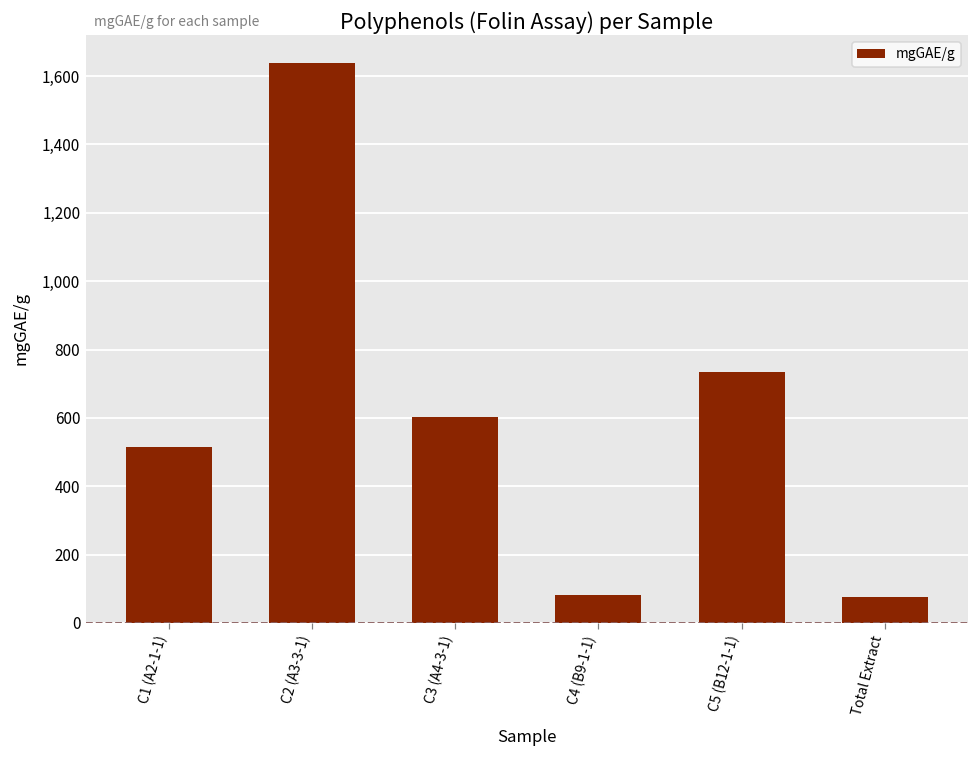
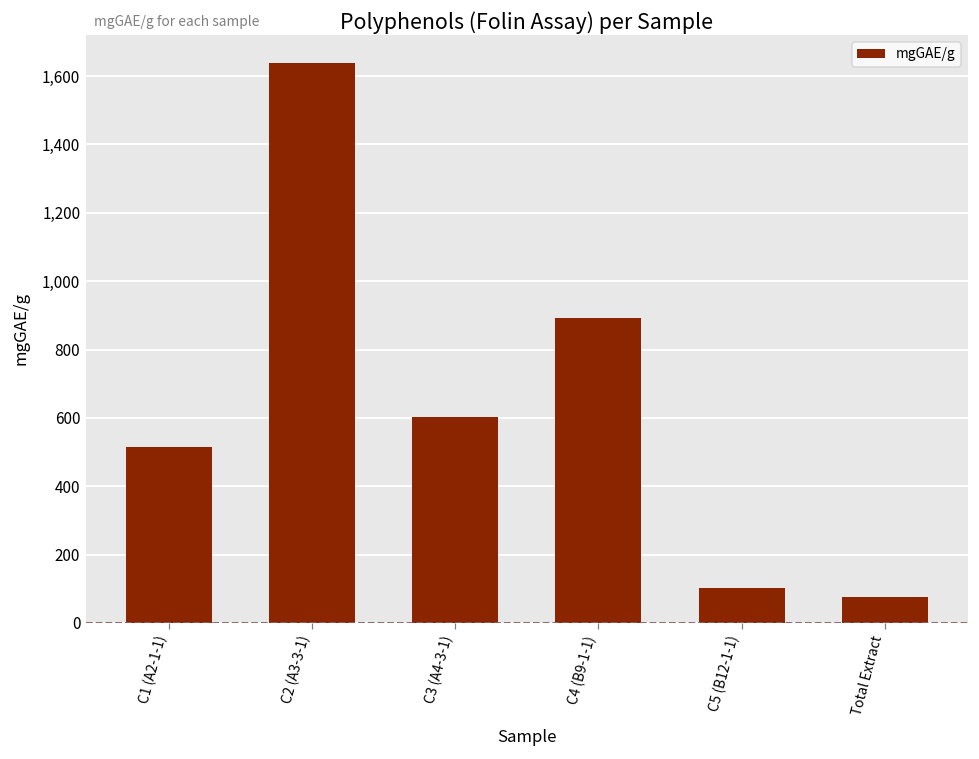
C4 (B9-1-1): 80 -> 890
C5 (B12-1-1): 730 -> 100
